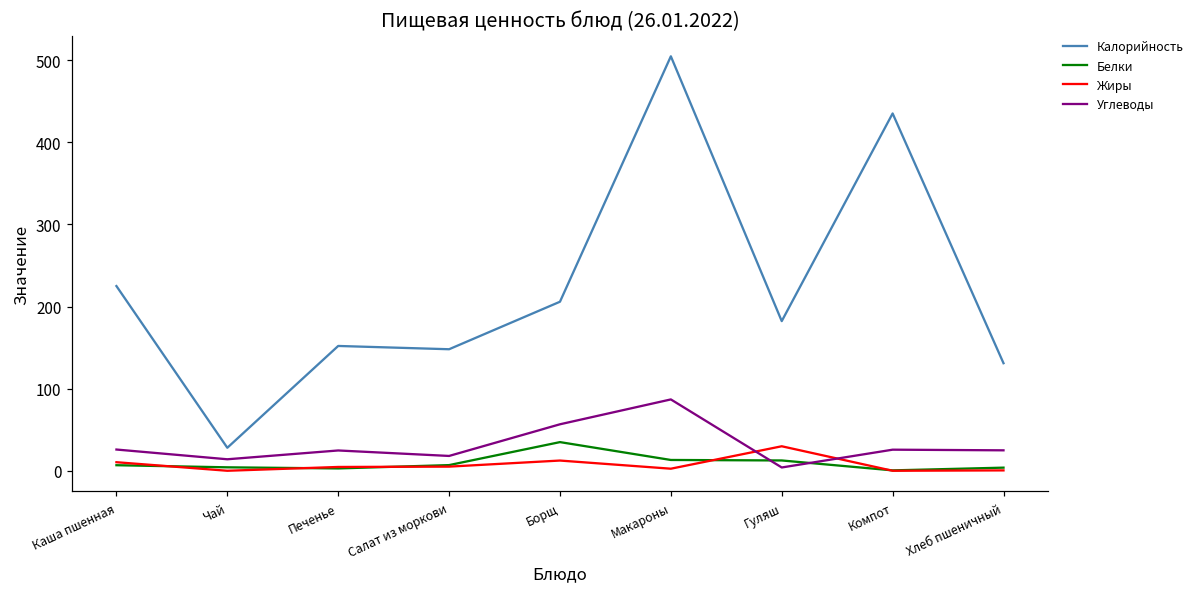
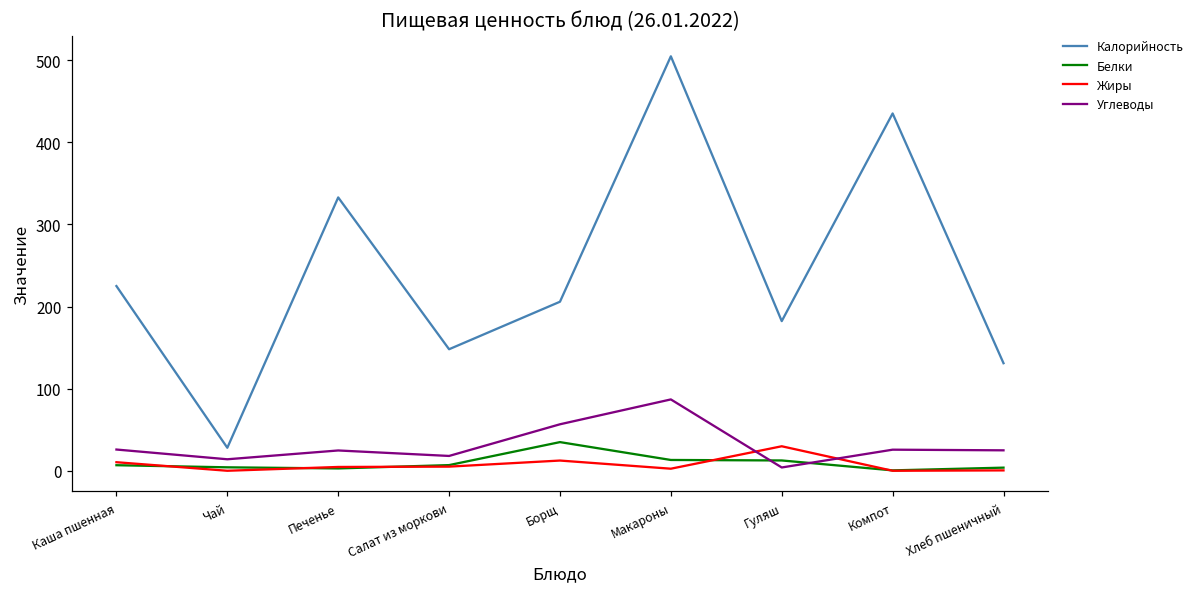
Калорийность, Печенье: 150 -> 330
